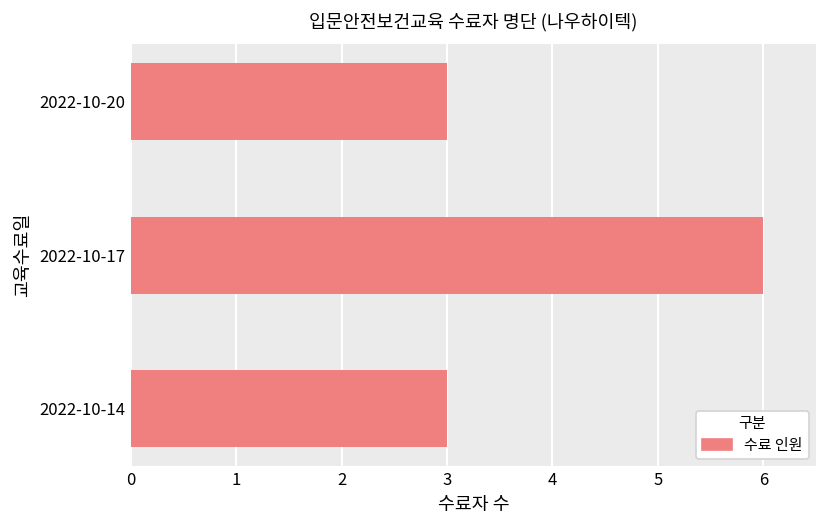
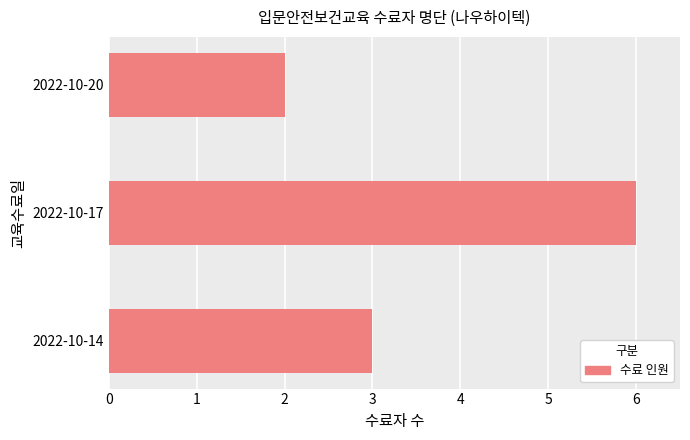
2022-10-20: 3 -> 2
